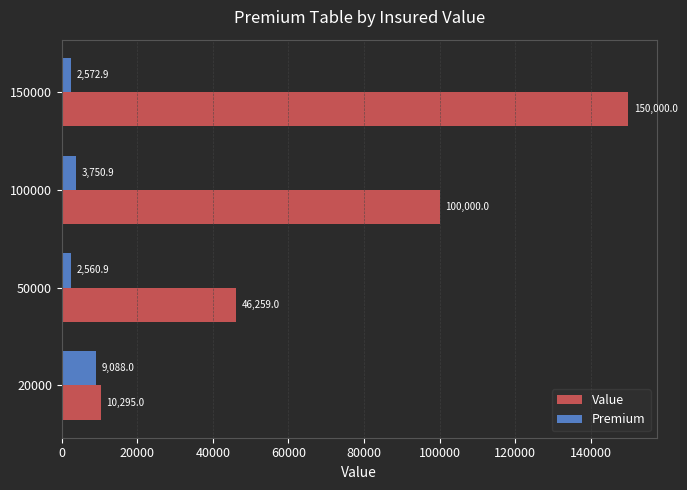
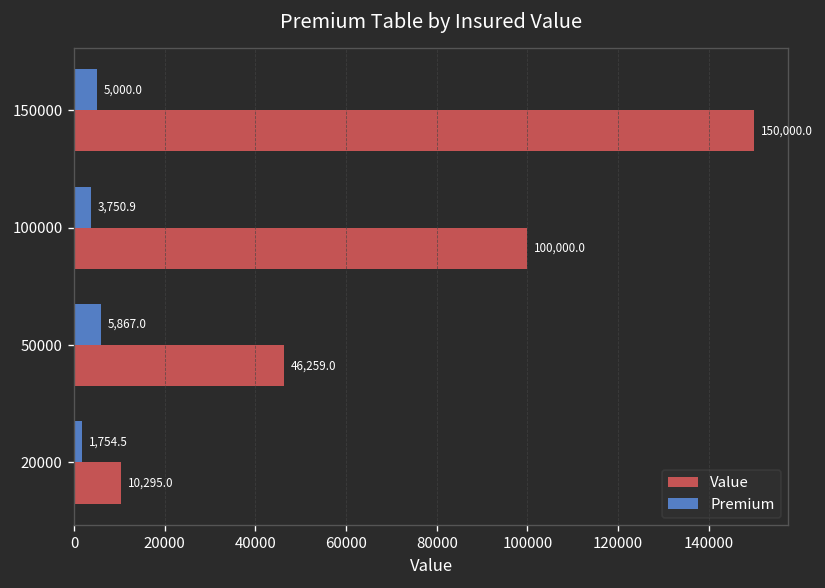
Premium, 150000: 2,572.9 -> 5,000.0
Premium, 50000: 2,560.9 -> 5,867.0
Premium, 20000: 9,088.0 -> 1,754.5
